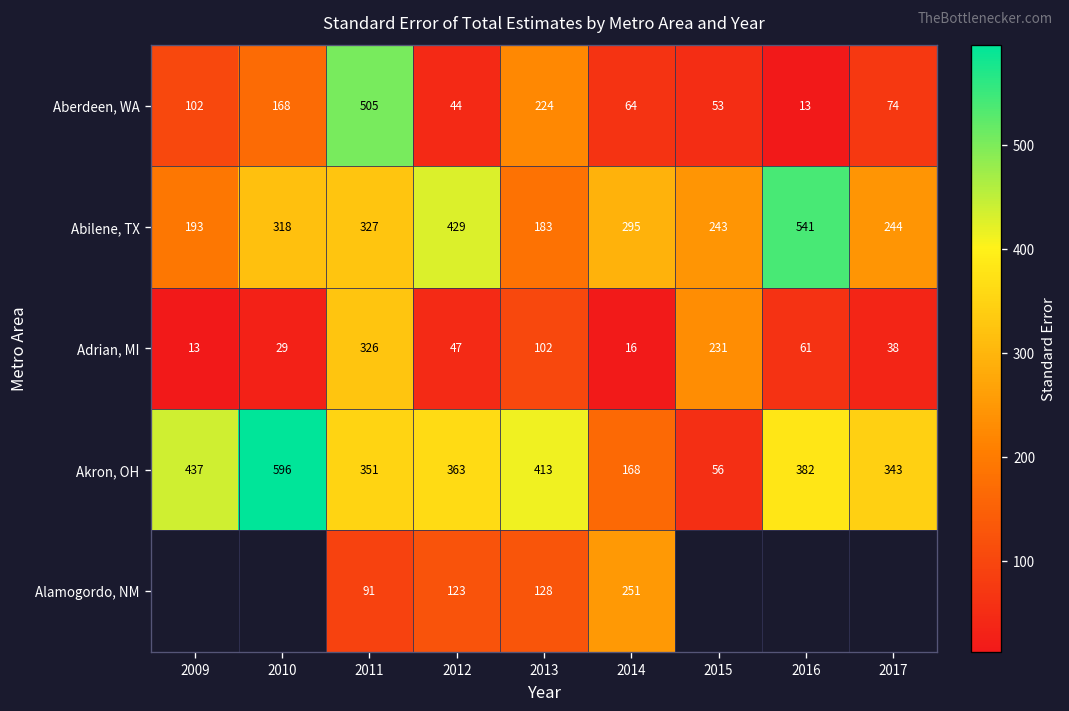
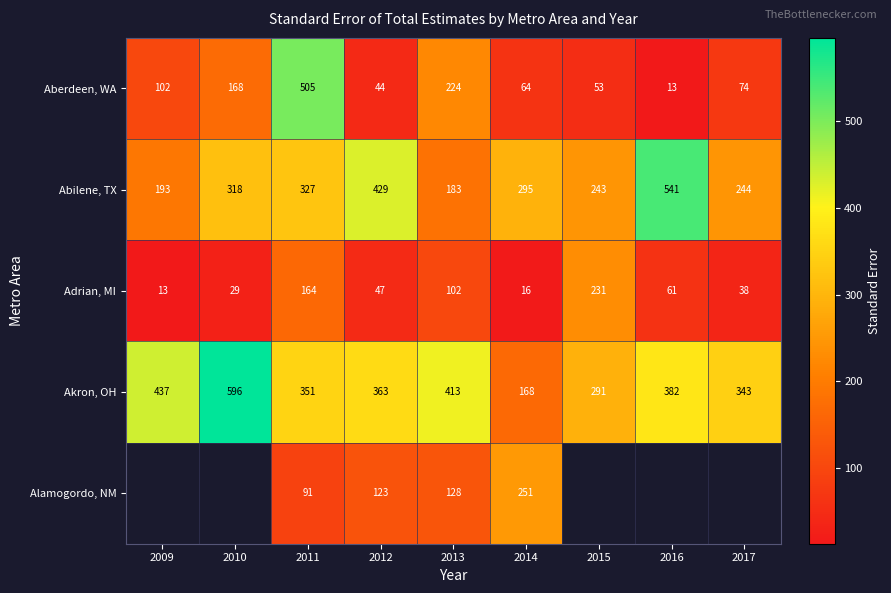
Adrian, MI, 2011: 326 -> 164
Akron, OH, 2015: 56 -> 291
